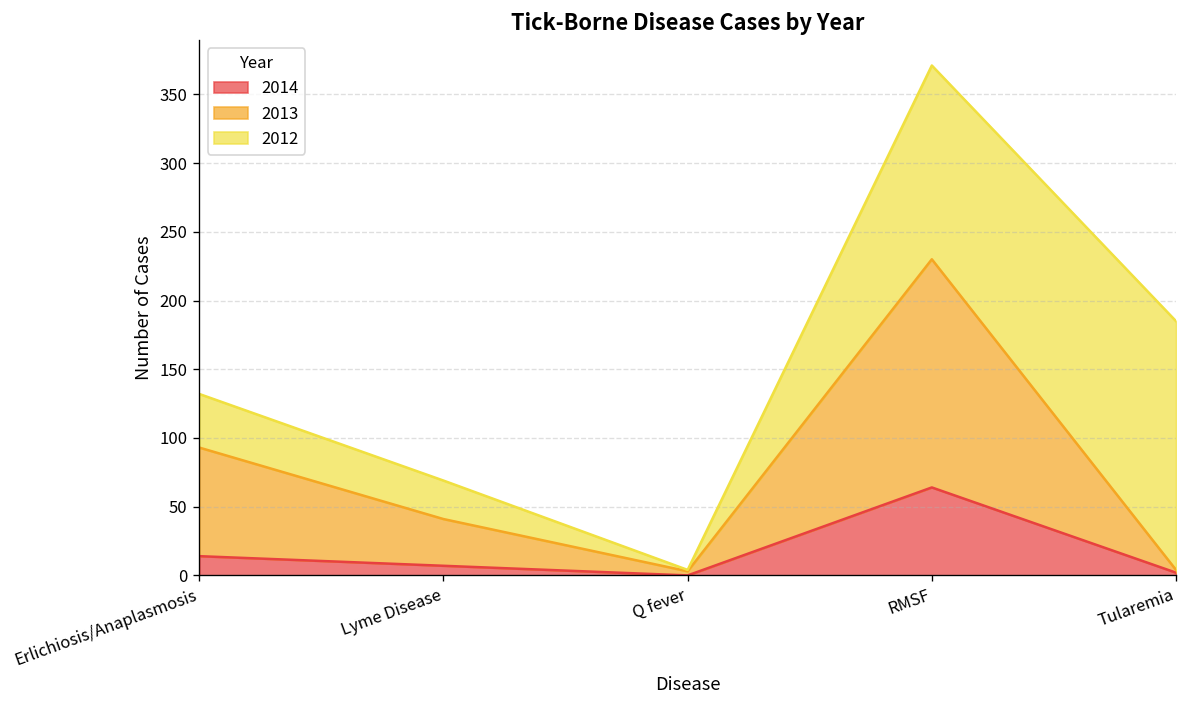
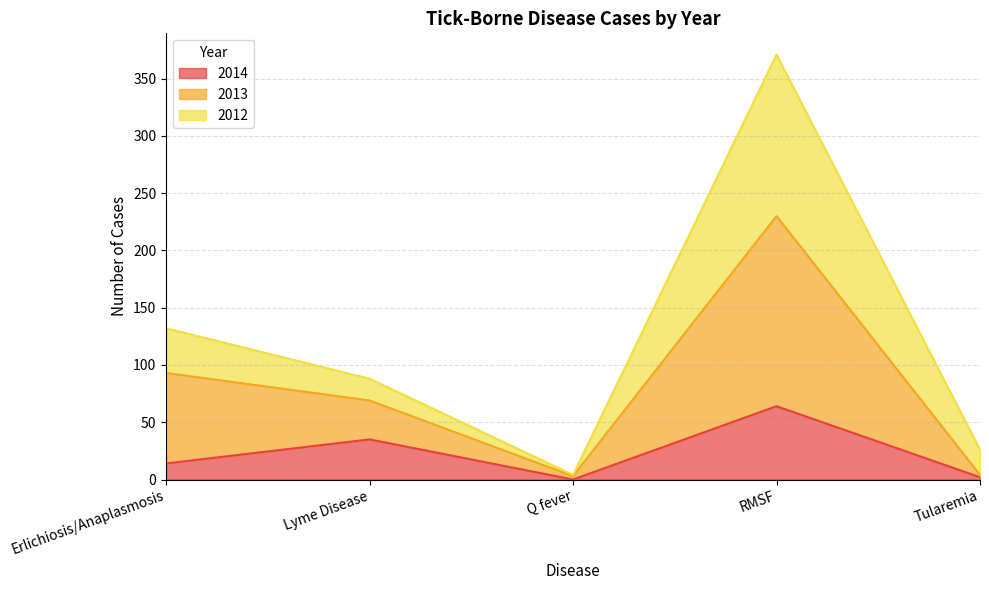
2014, Lyme Disease: 7 -> 35
2012, Lyme Disease: 28 -> 19
2012, Tularemia: 181 -> 22
